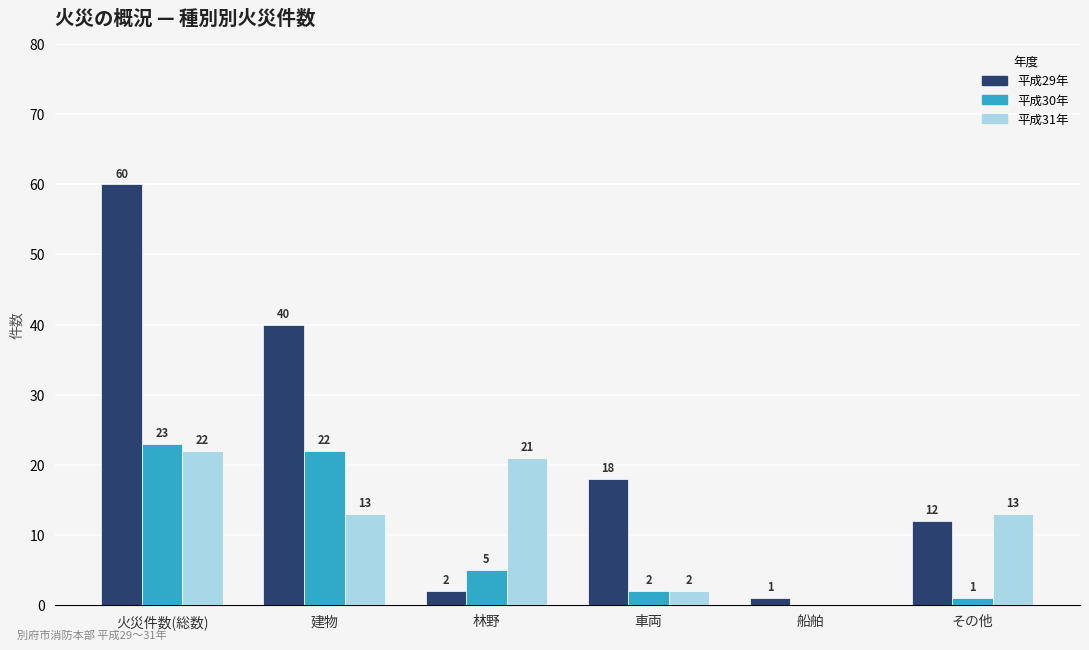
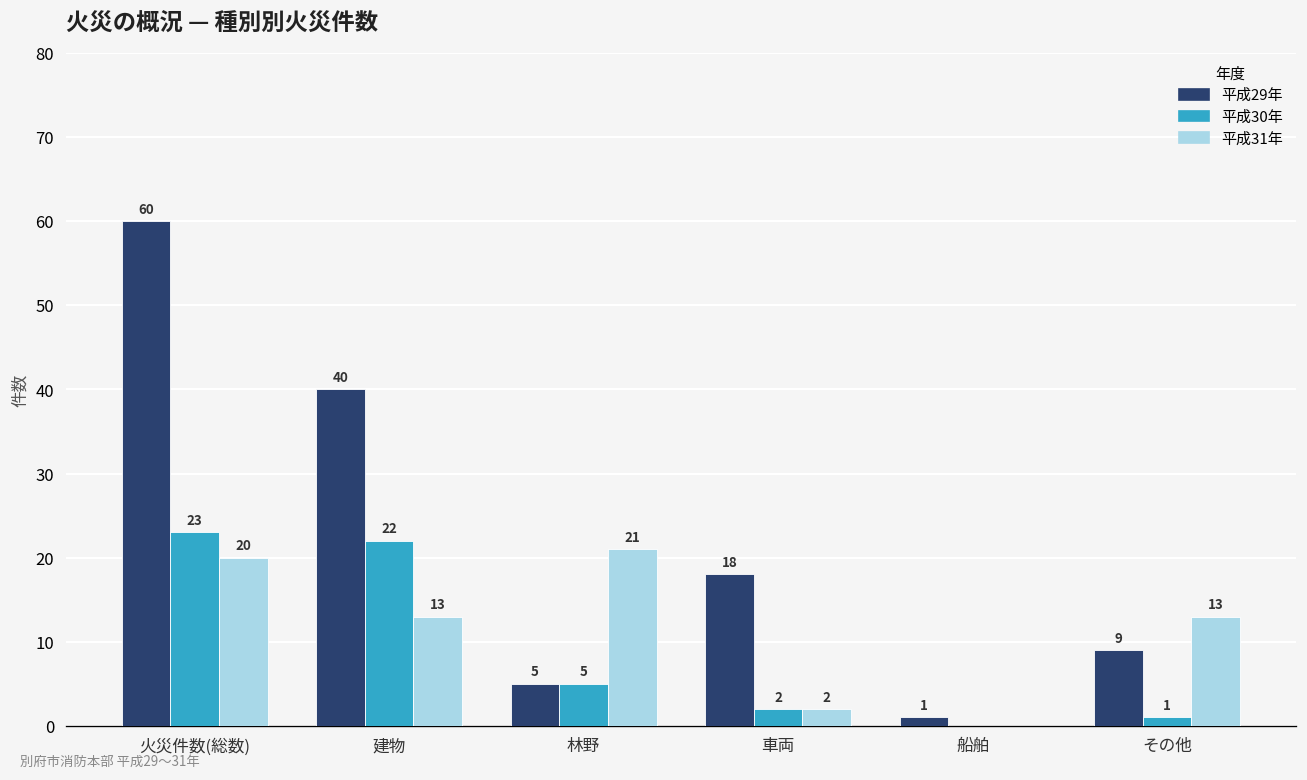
平成31年, 火災件数(総数): 22 -> 20
平成29年, 林野: 2 -> 5
平成29年, その他: 12 -> 9
